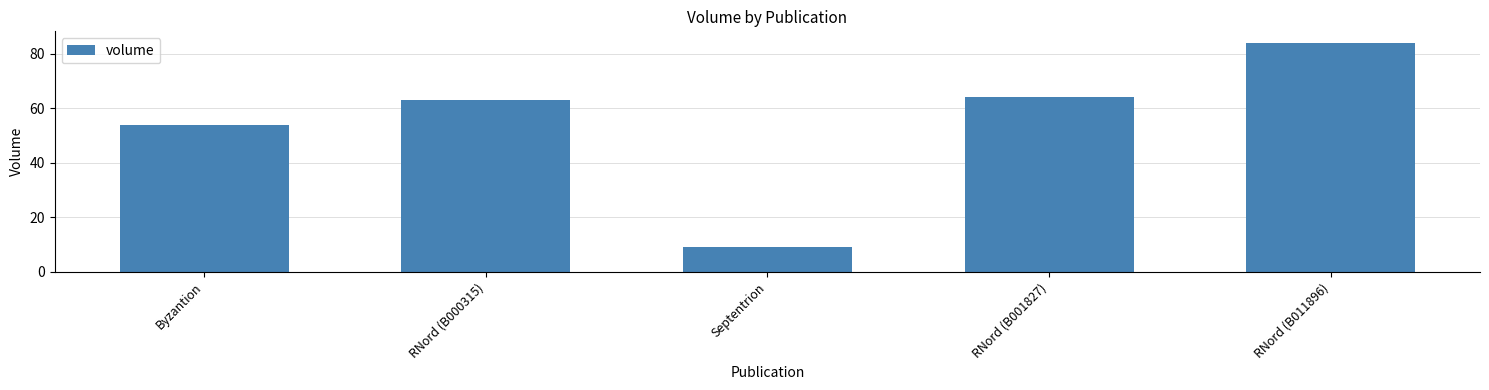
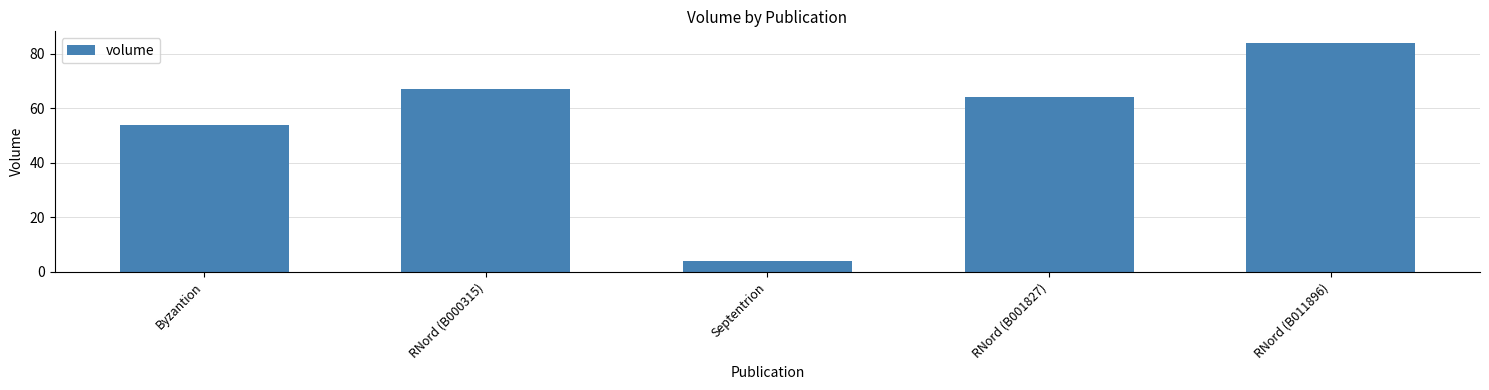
RNord (B000315): 63 -> 67
Septentrion: 9 -> 4
